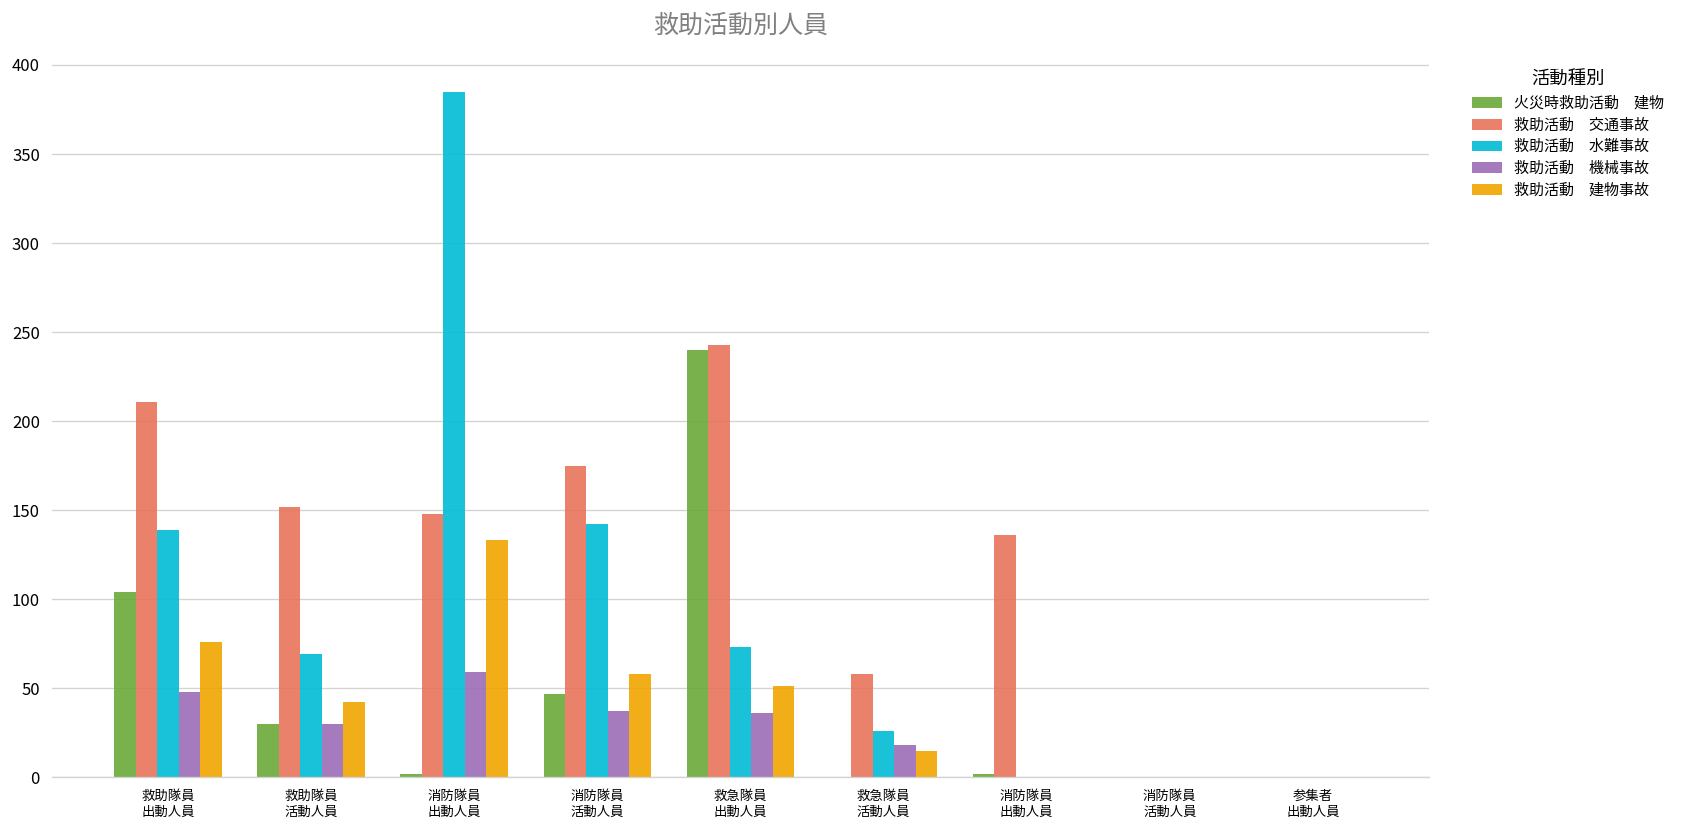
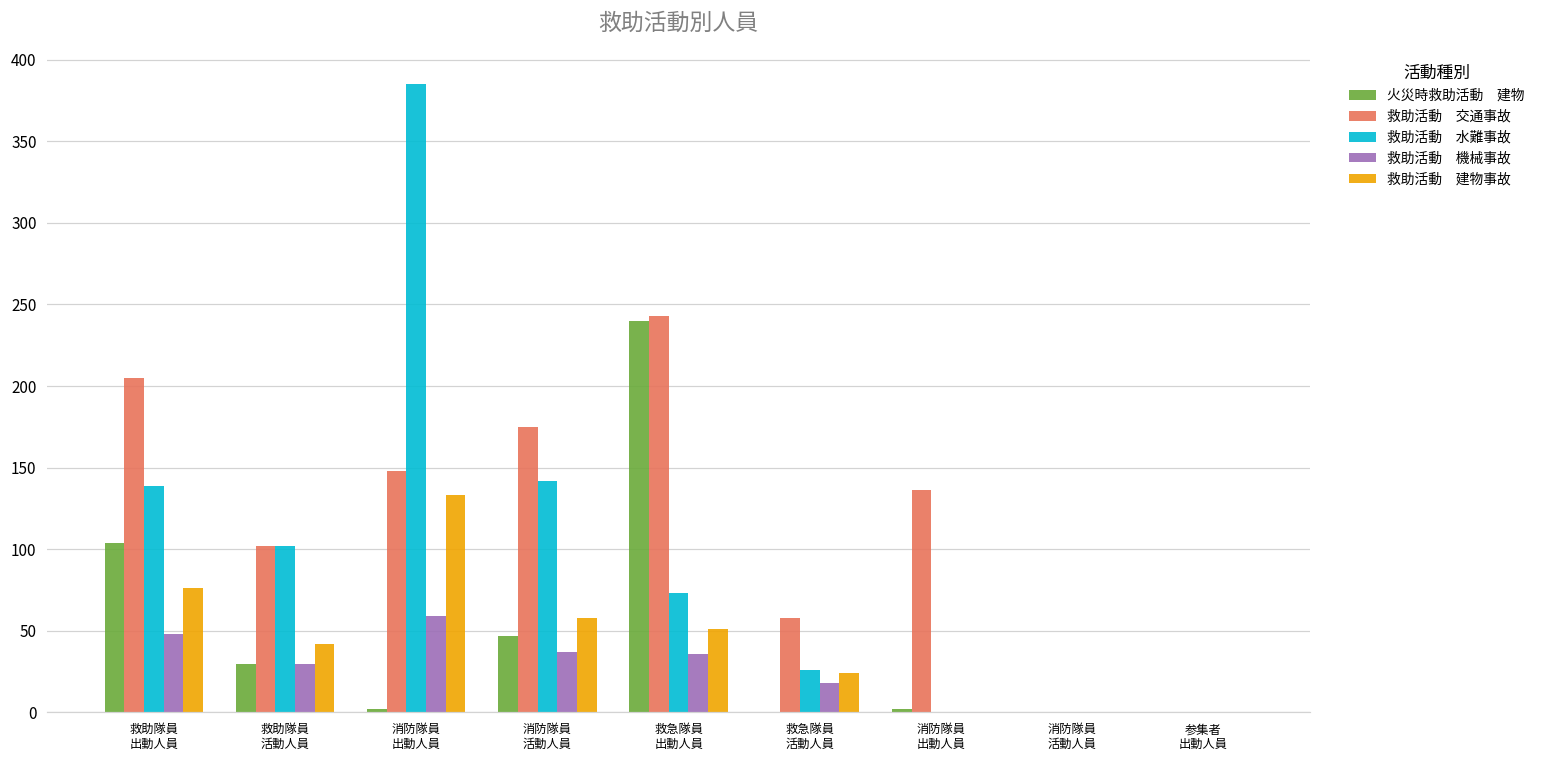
救助活動 交通事故, 救助隊員 出動人員: 211 -> 205
救助活動 交通事故, 救助隊員 活動人員: 152 -> 102
救助活動 水難事故, 救助隊員 活動人員: 69 -> 102
救助活動 建物事故, 救急隊員 活動人員: 15 -> 24
